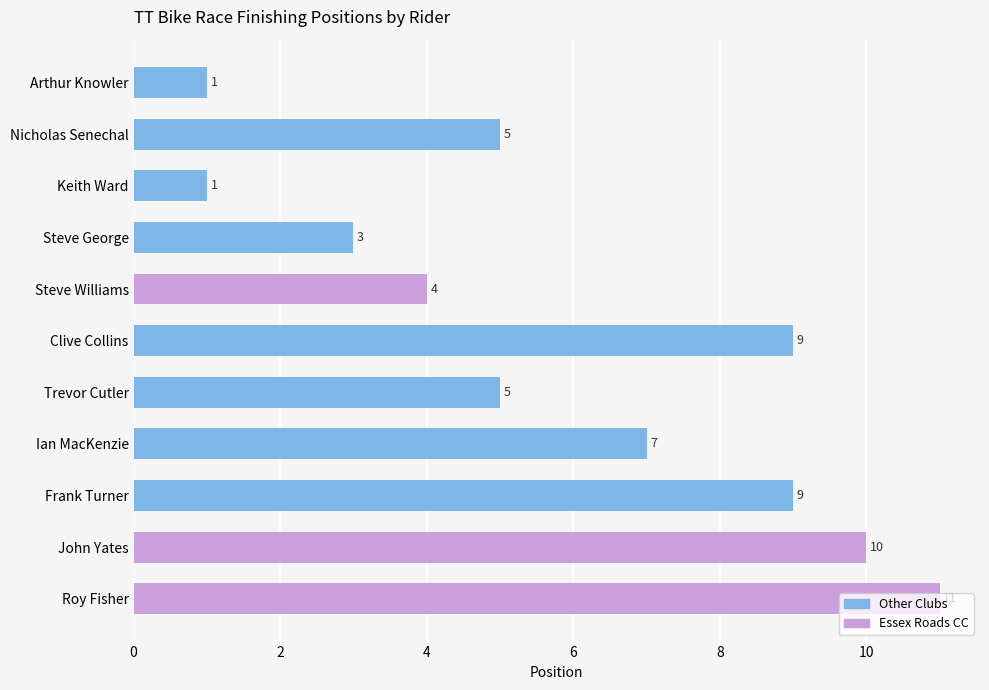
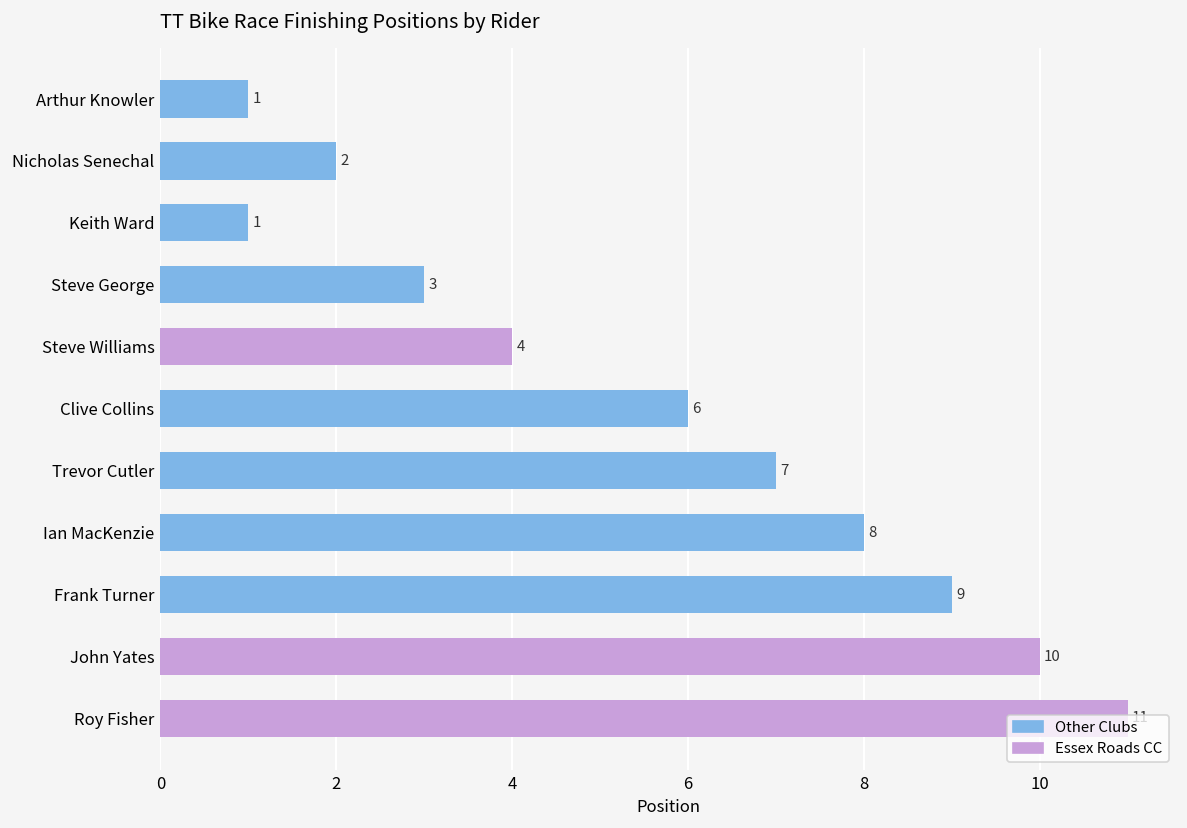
Nicholas Senechal: 5 -> 2
Clive Collins: 9 -> 6
Trevor Cutler: 5 -> 7
Ian MacKenzie: 7 -> 8
